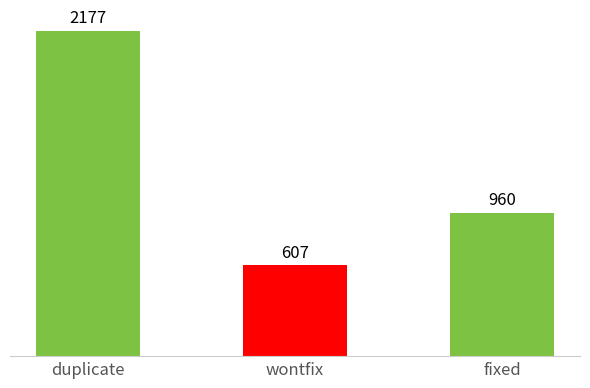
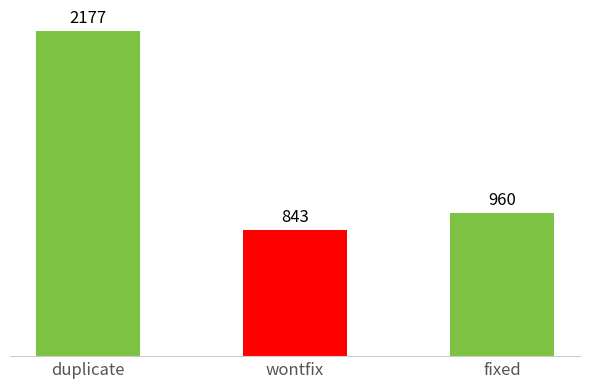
wontfix: 607 -> 843
